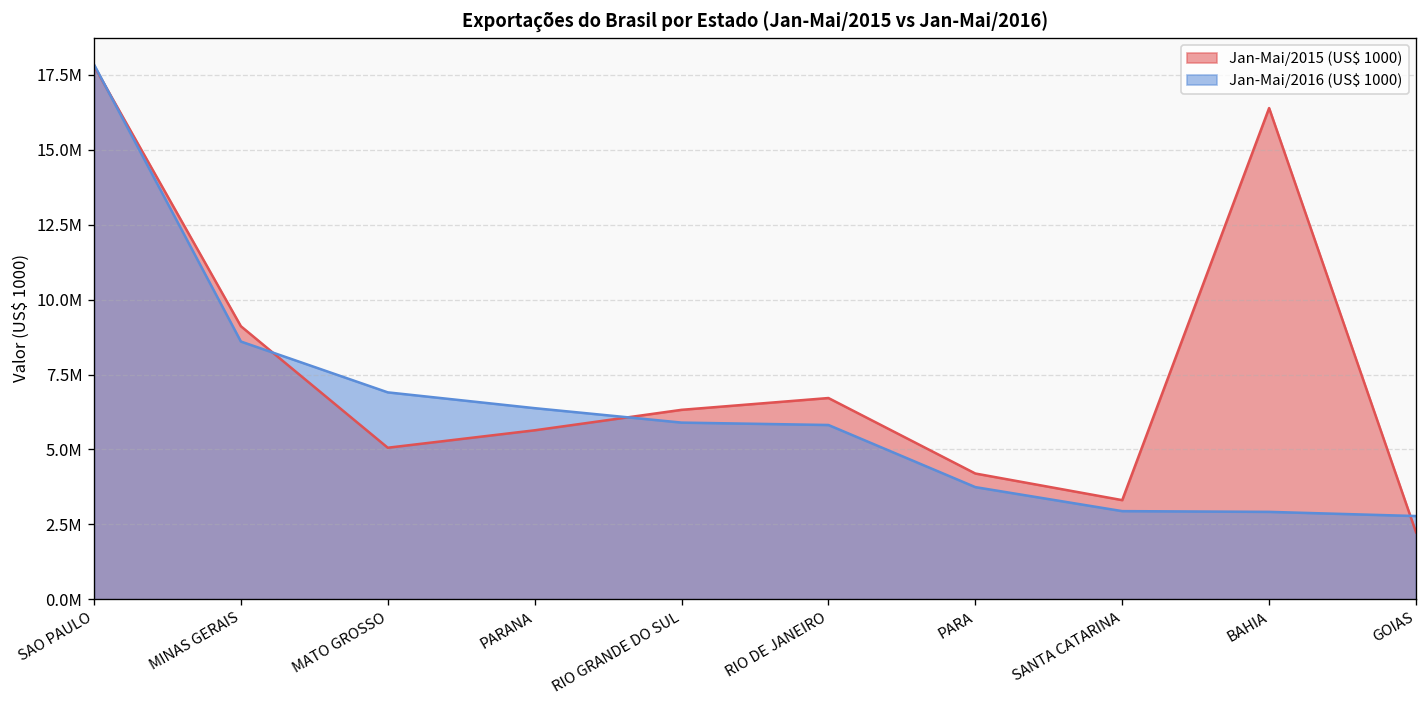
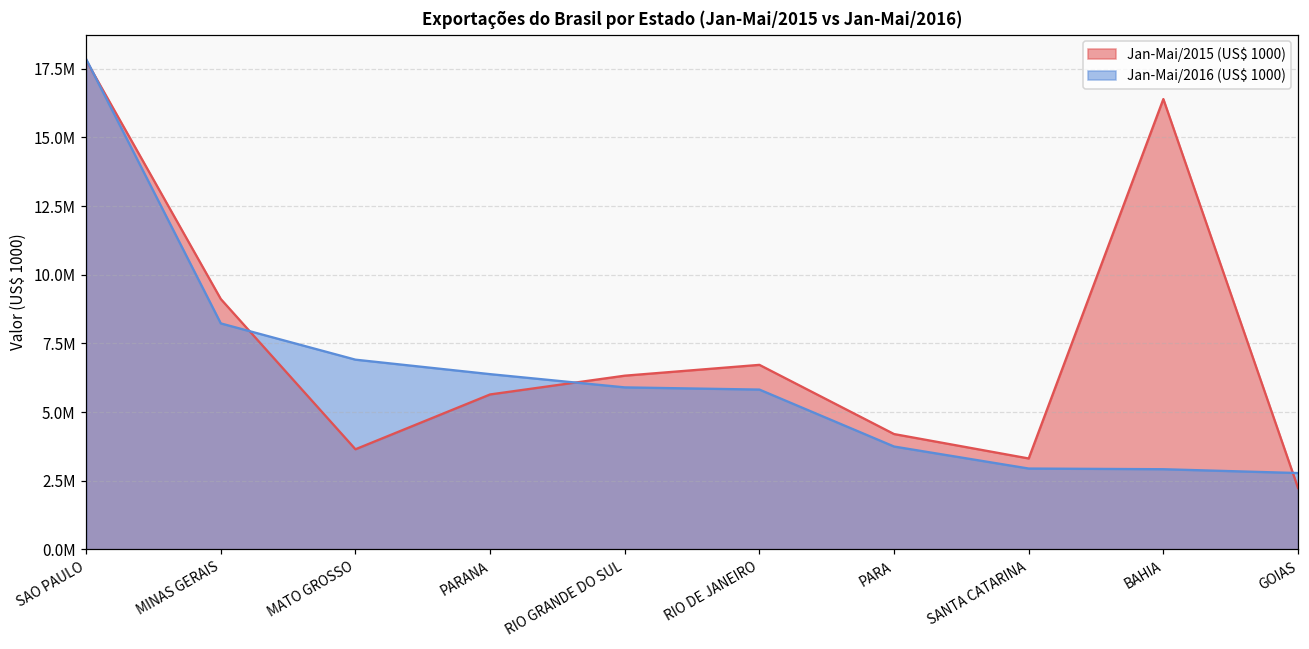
Jan-Mai/2016 (US$ 1000), MINAS GERAIS: 8600000 -> 8200000
Jan-Mai/2015 (US$ 1000), MATO GROSSO: 5100000 -> 3600000
